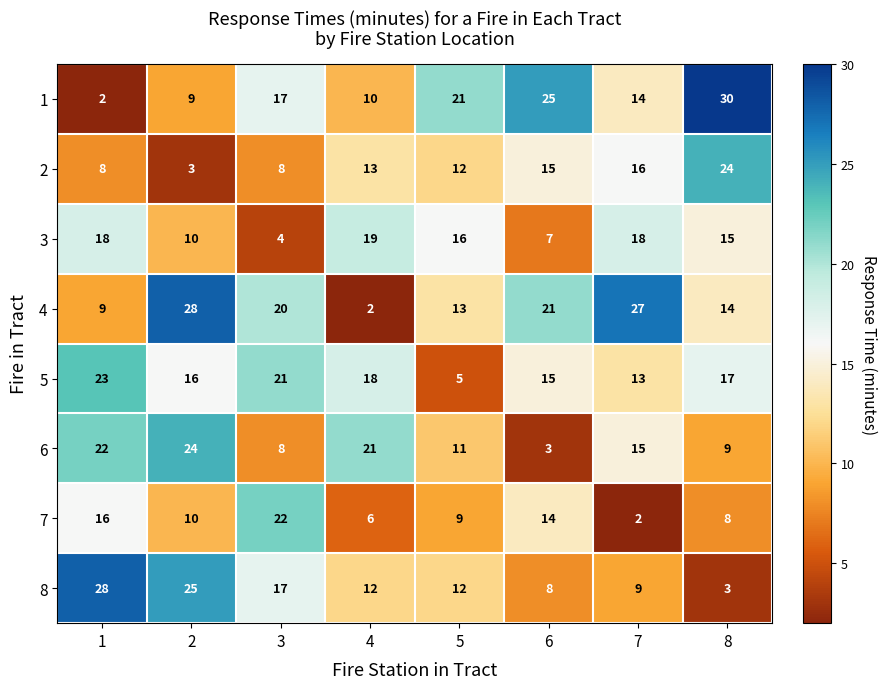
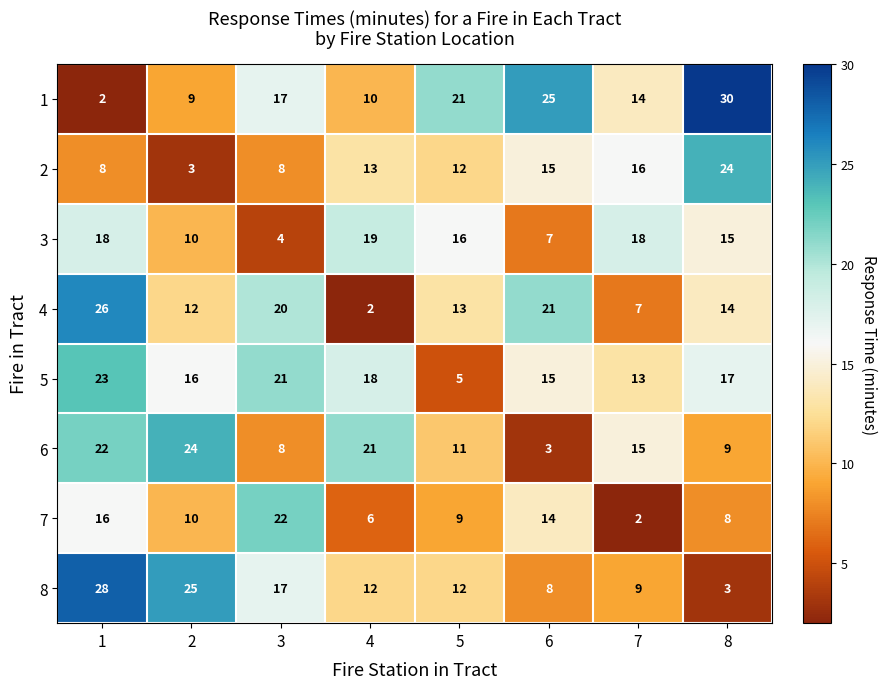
4, 1: 9 -> 26
4, 2: 28 -> 12
4, 7: 27 -> 7
